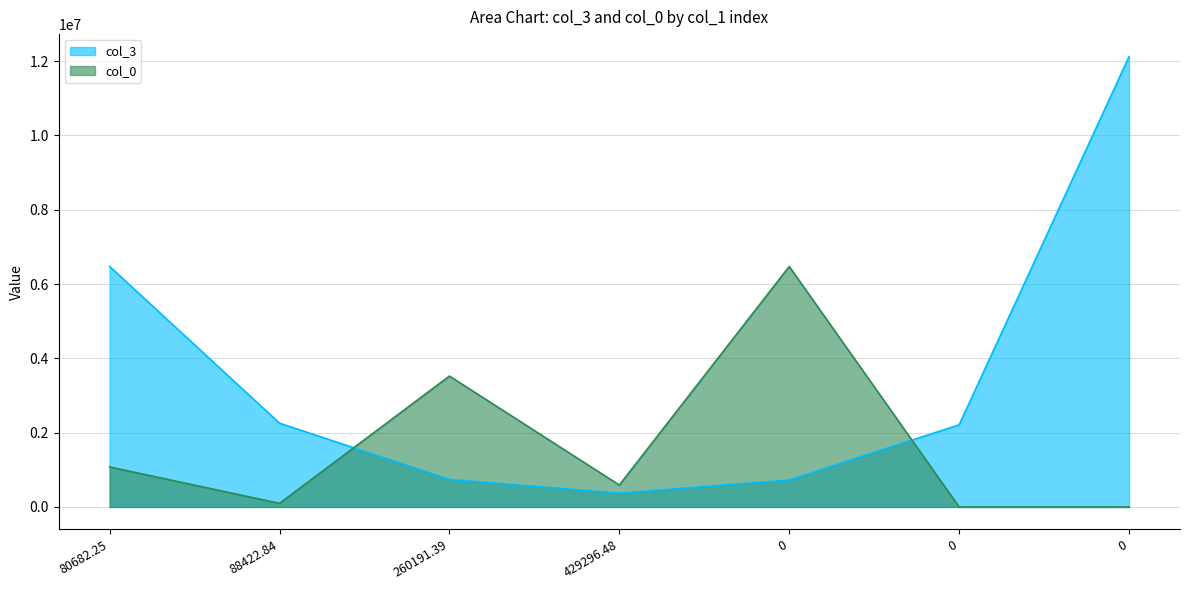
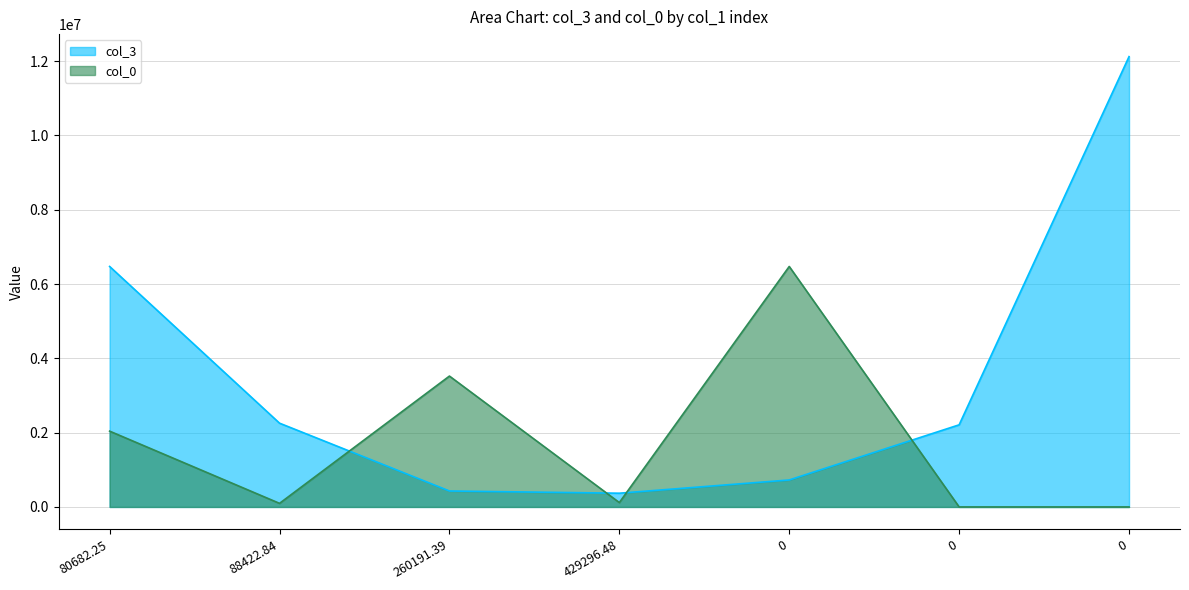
col_0, 80682.25: 1100000 -> 2000000
col_3, 260191.39: 700000 -> 400000
col_0, 429296.48: 600000 -> 100000
